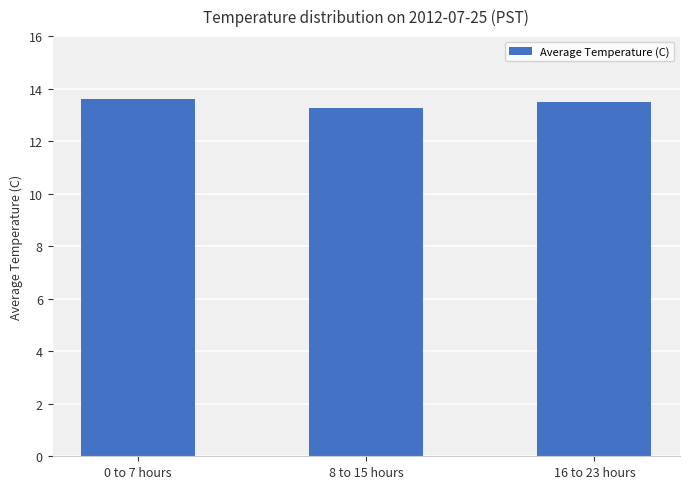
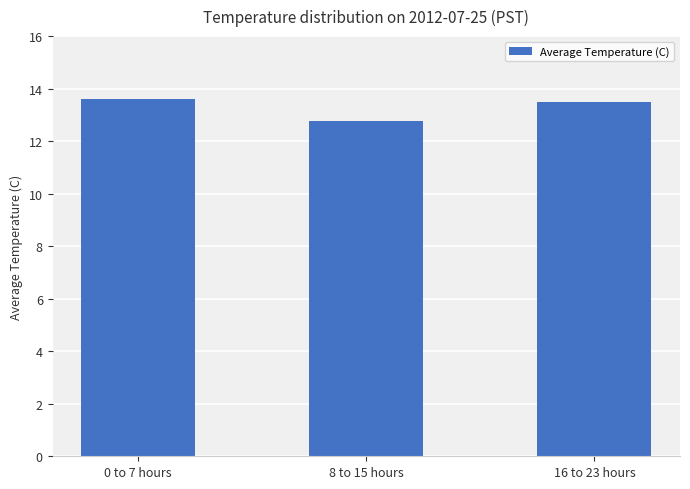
8 to 15 hours: 13.3 -> 12.8
